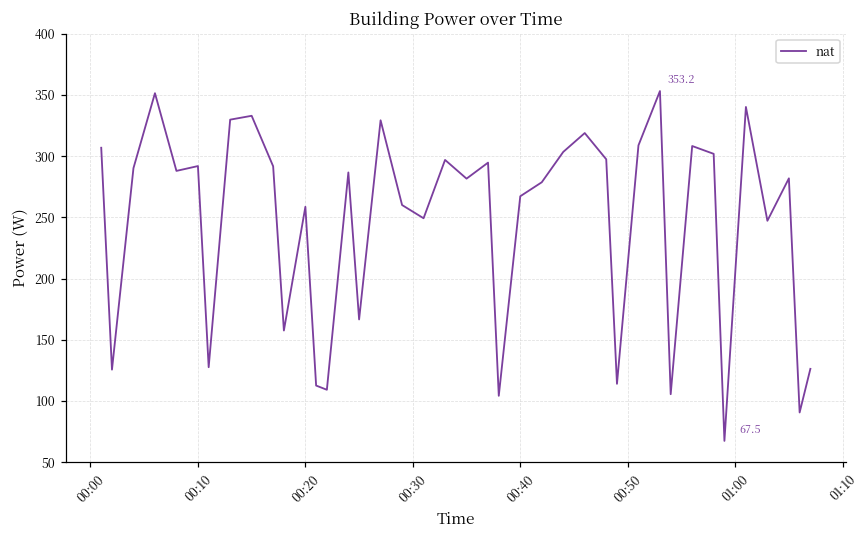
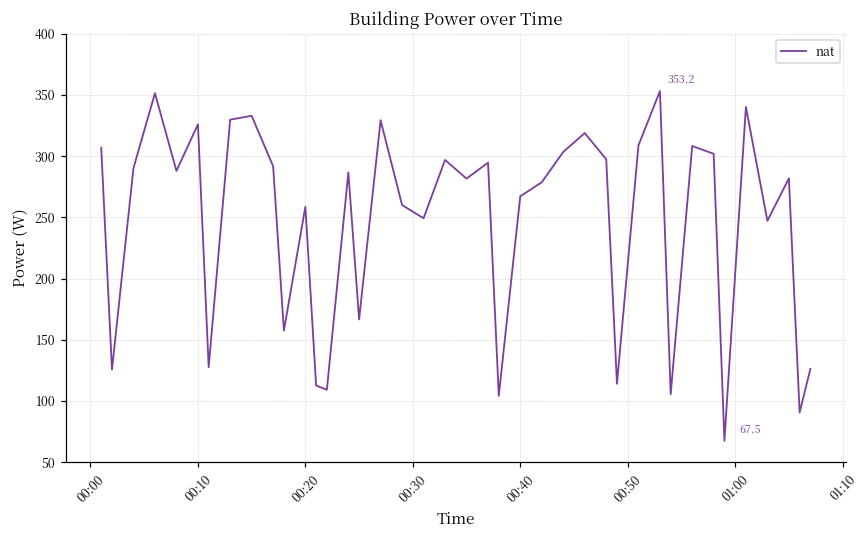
00:10: 292 -> 326
